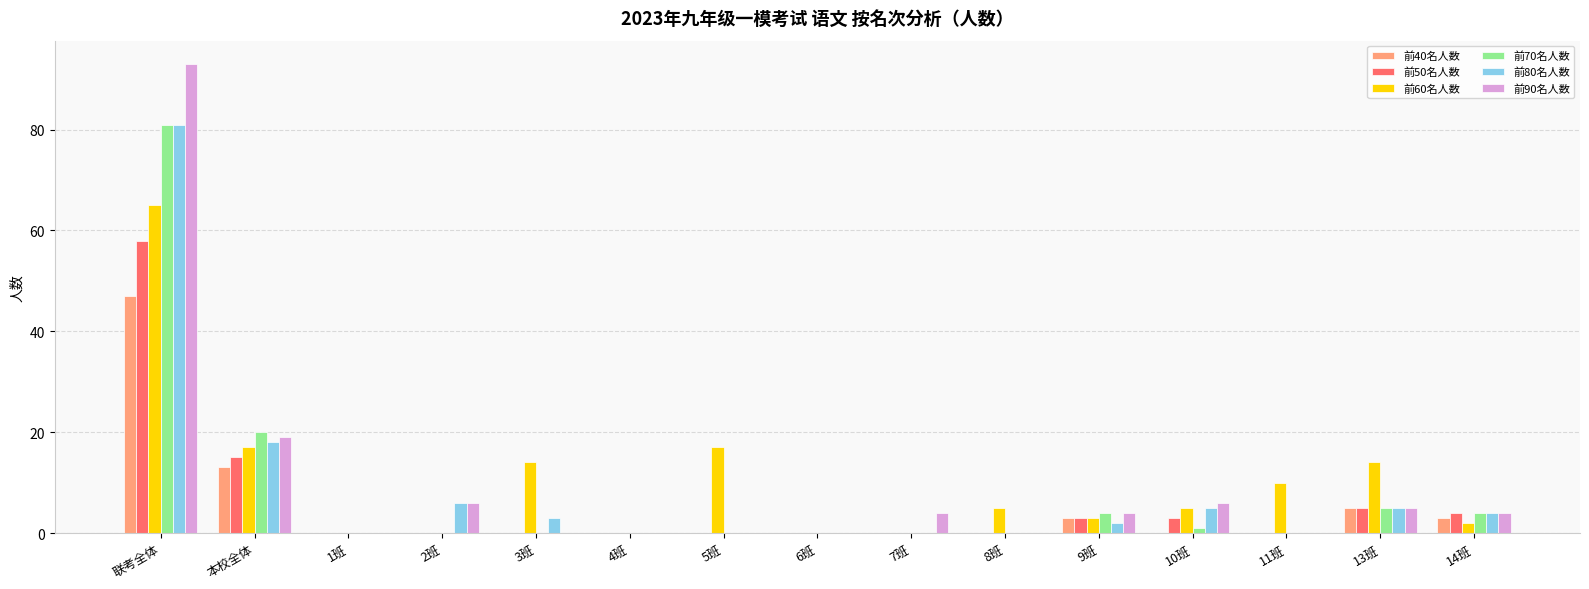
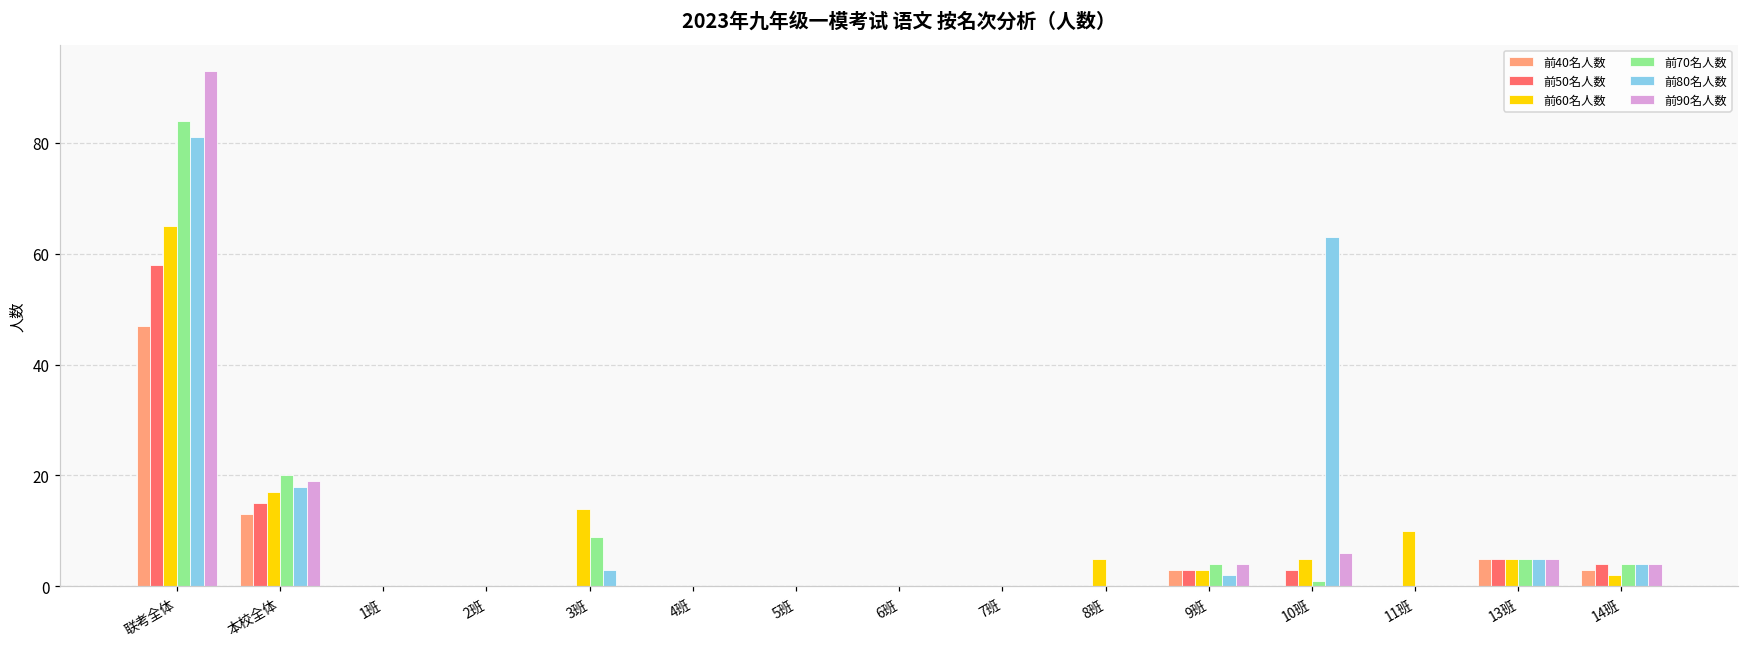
前70名人数, 联考全体: 81 -> 84
前80名人数, 2班: 6 -> 0
前90名人数, 2班: 6 -> 0
前70名人数, 3班: 0 -> 9
前60名人数, 5班: 17 -> 0
前90名人数, 7班: 4 -> 0
前80名人数, 10班: 5 -> 63
前60名人数, 13班: 14 -> 5
